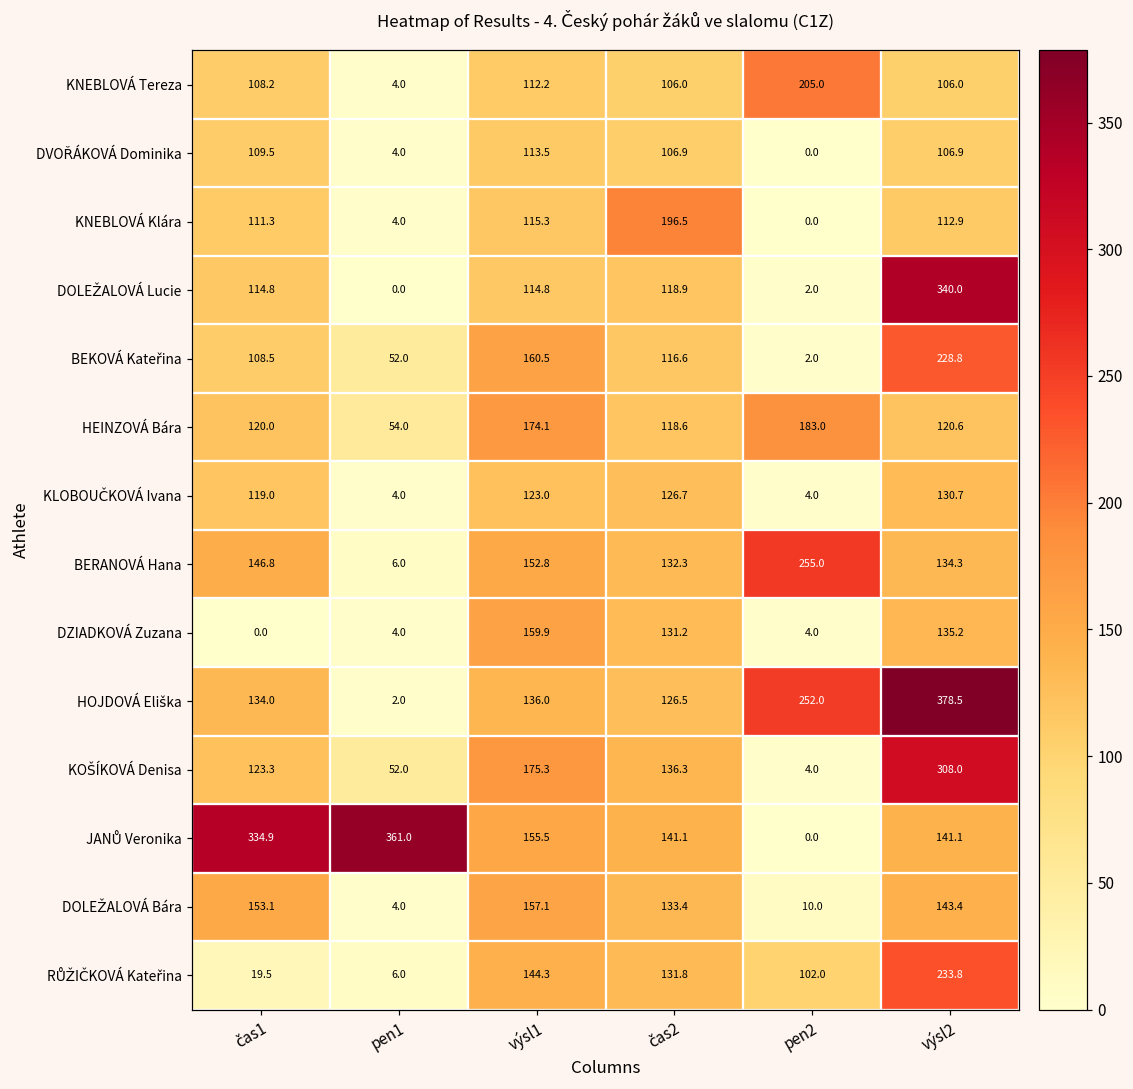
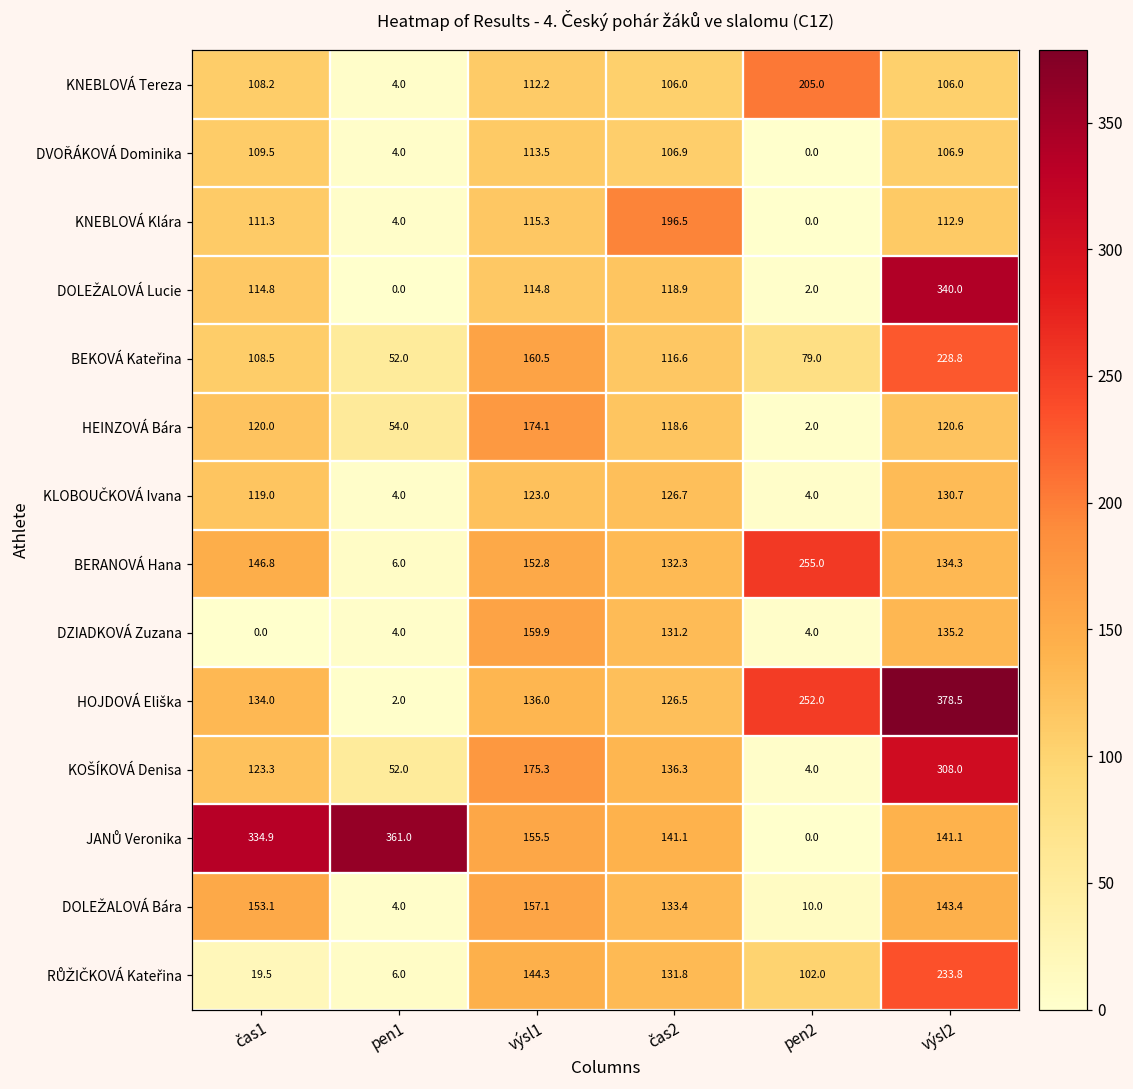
BEKOVÁ Kateřina, pen2: 2.0 -> 79.0
HEINZOVÁ Bára, pen2: 183.0 -> 2.0
